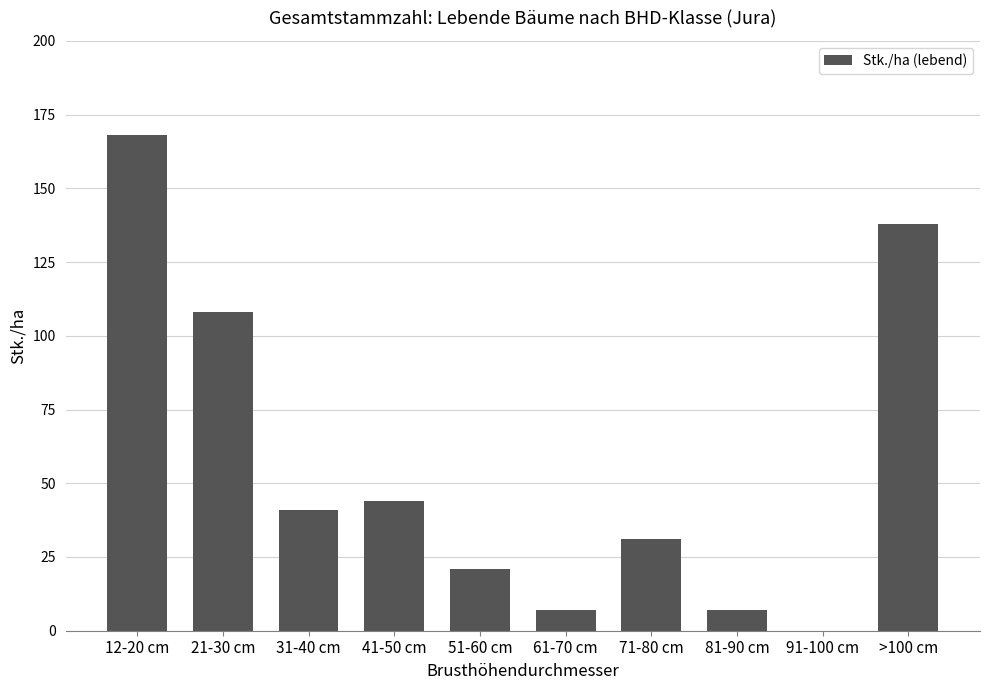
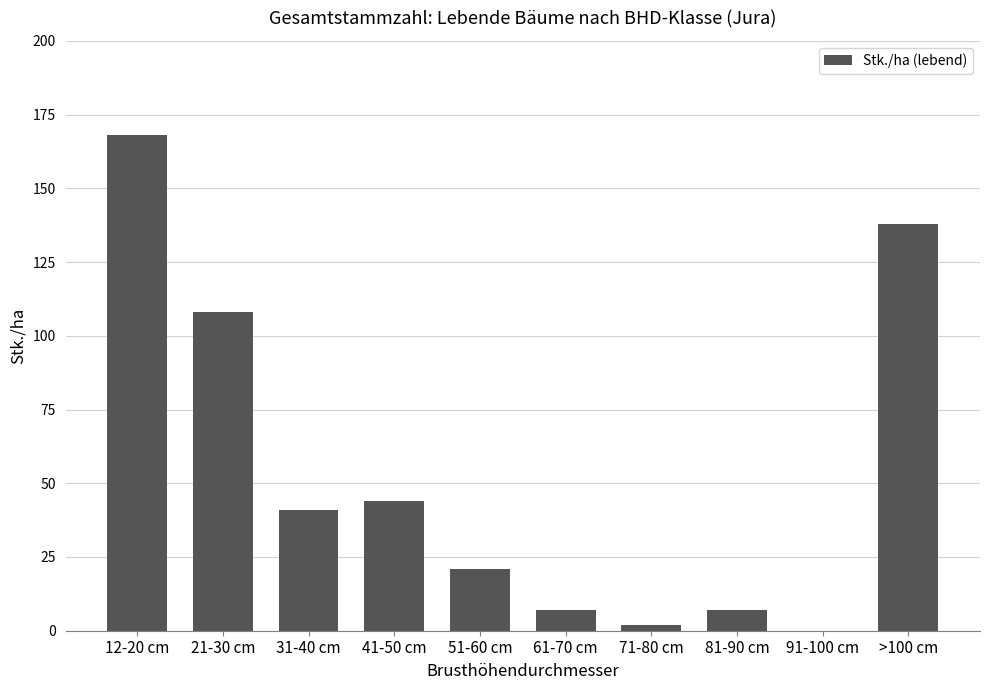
71-80 cm: 31 -> 2
